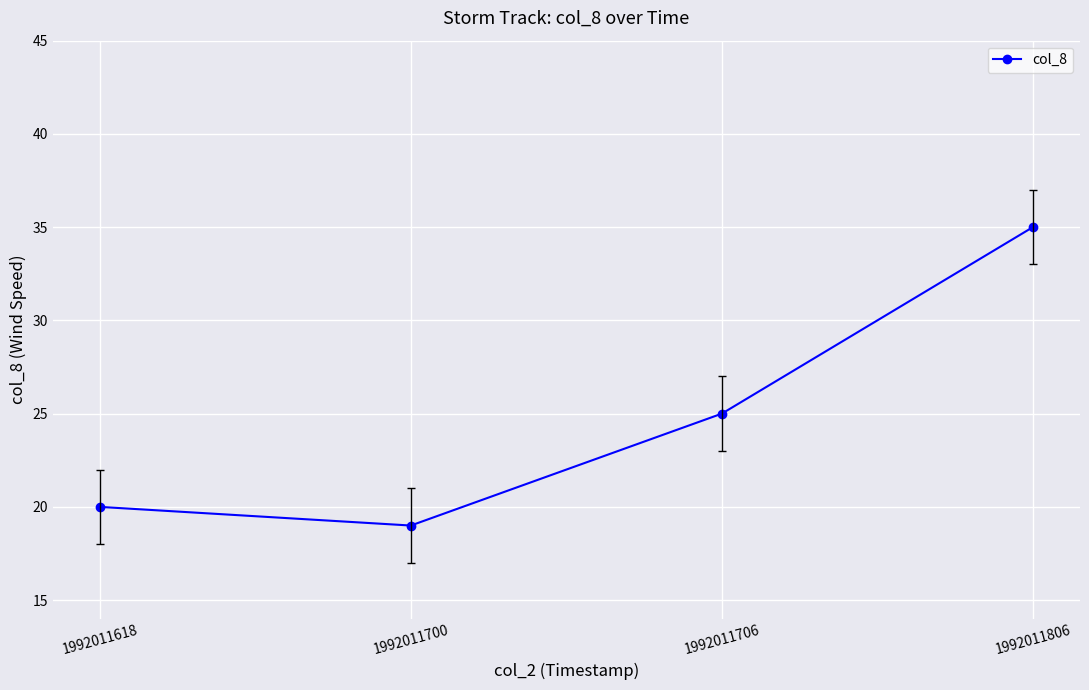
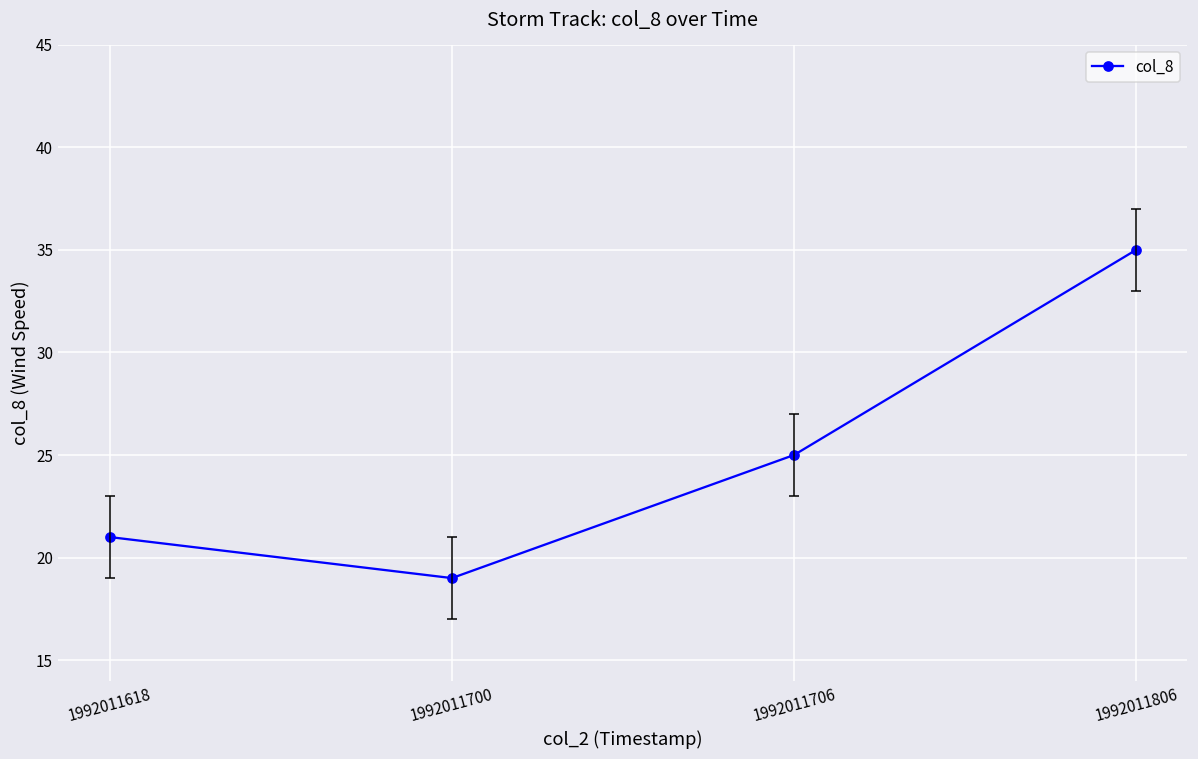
col_8, 1992011618: 20 -> 21
